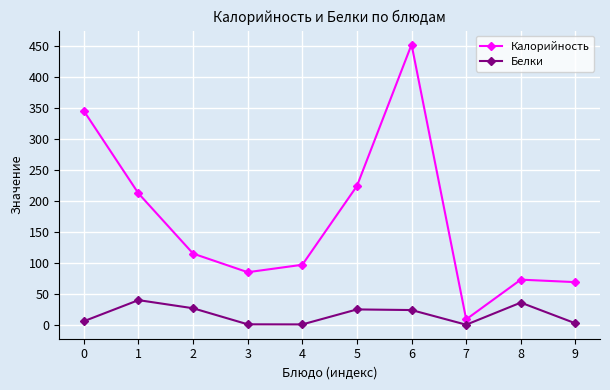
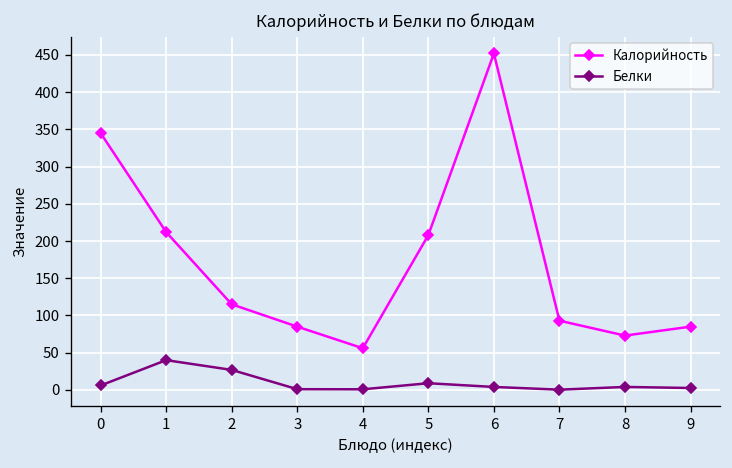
Калорийность, 4: 100 -> 60
Калорийность, 5: 220 -> 210
Белки, 5: 30 -> 10
Белки, 6: 20 -> 0
Калорийность, 7: 10 -> 90
Белки, 8: 40 -> 0
Калорийность, 9: 70 -> 90
